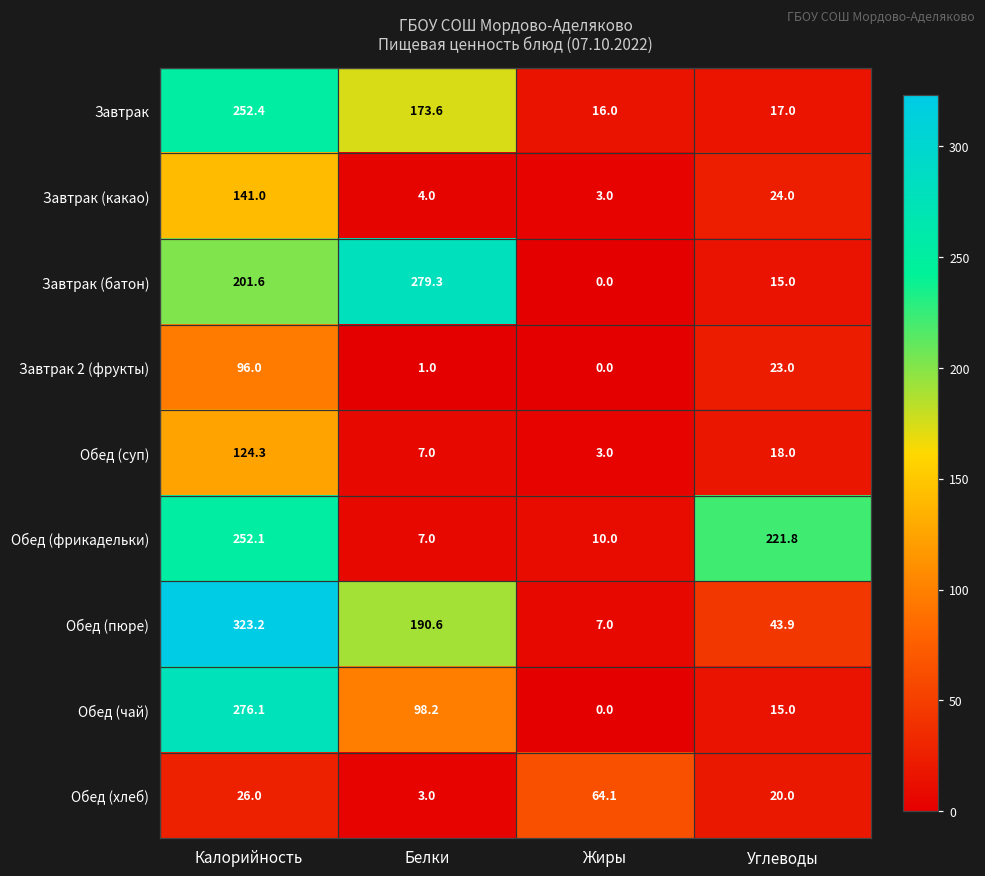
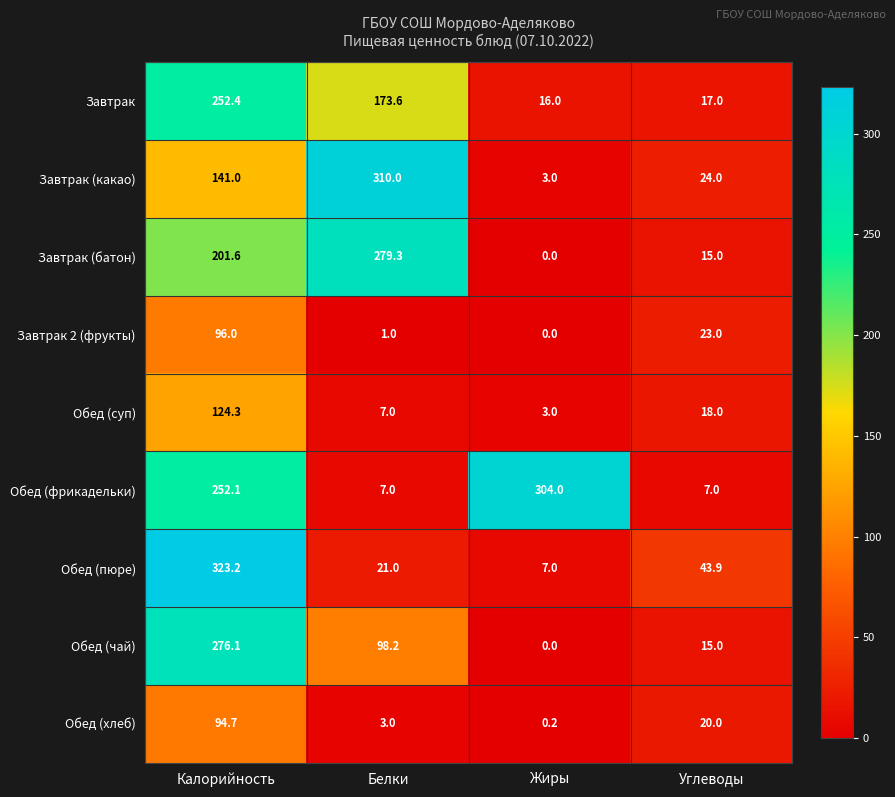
Завтрак (какао), Белки: 4.0 -> 310.0
Обед (фрикадельки), Жиры: 10.0 -> 304.0
Обед (фрикадельки), Углеводы: 221.8 -> 7.0
Обед (пюре), Белки: 190.6 -> 21.0
Обед (хлеб), Калорийность: 26.0 -> 94.7
Обед (хлеб), Жиры: 64.1 -> 0.2
